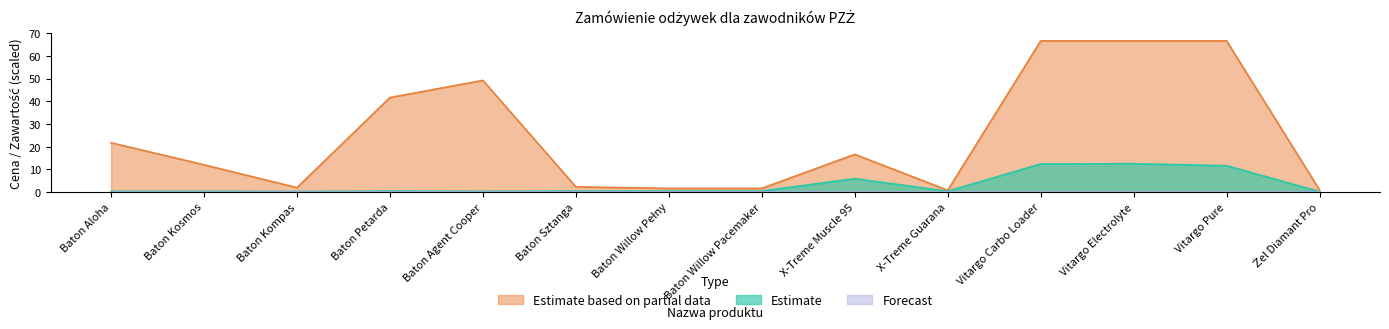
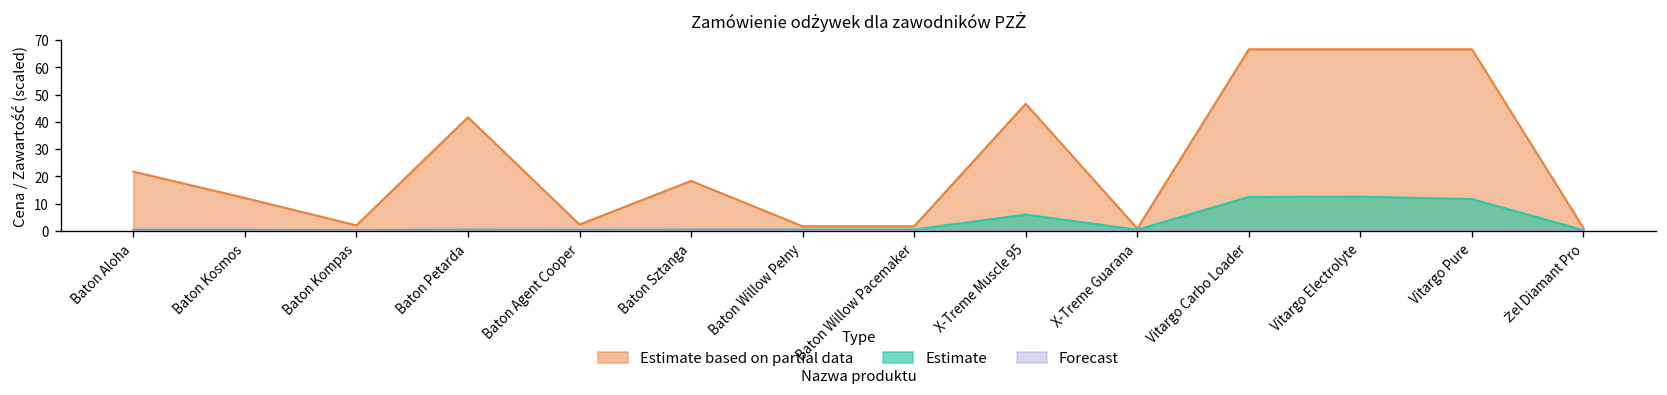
Estimate based on partial data, Baton Agent Cooper: 49 -> 2
Estimate based on partial data, Baton Sztanga: 2 -> 18
Estimate based on partial data, X-Treme Muscle 95: 17 -> 47
